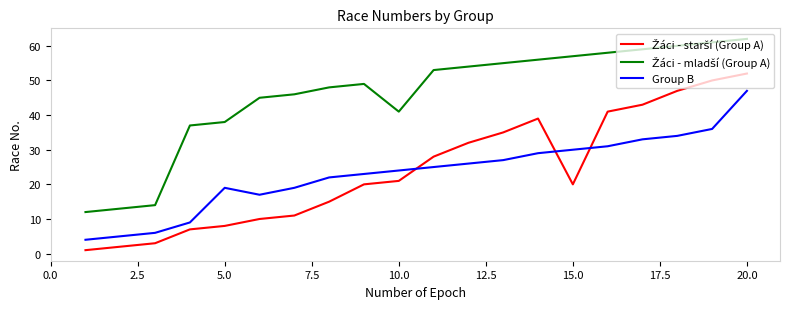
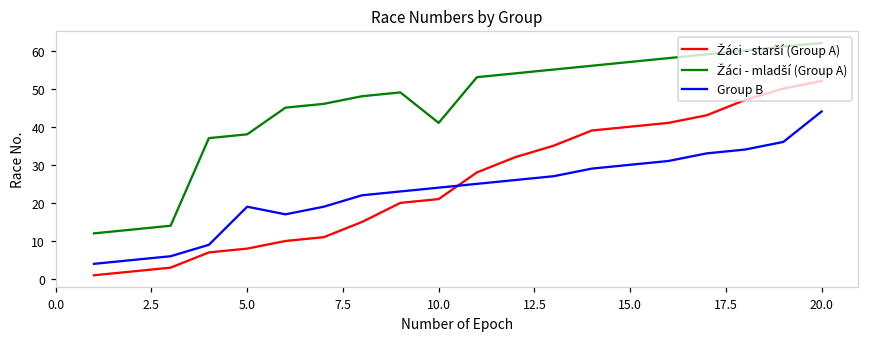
Žáci - starší (Group A), 15.0: 20 -> 40
Group B, 20.0: 47 -> 44
